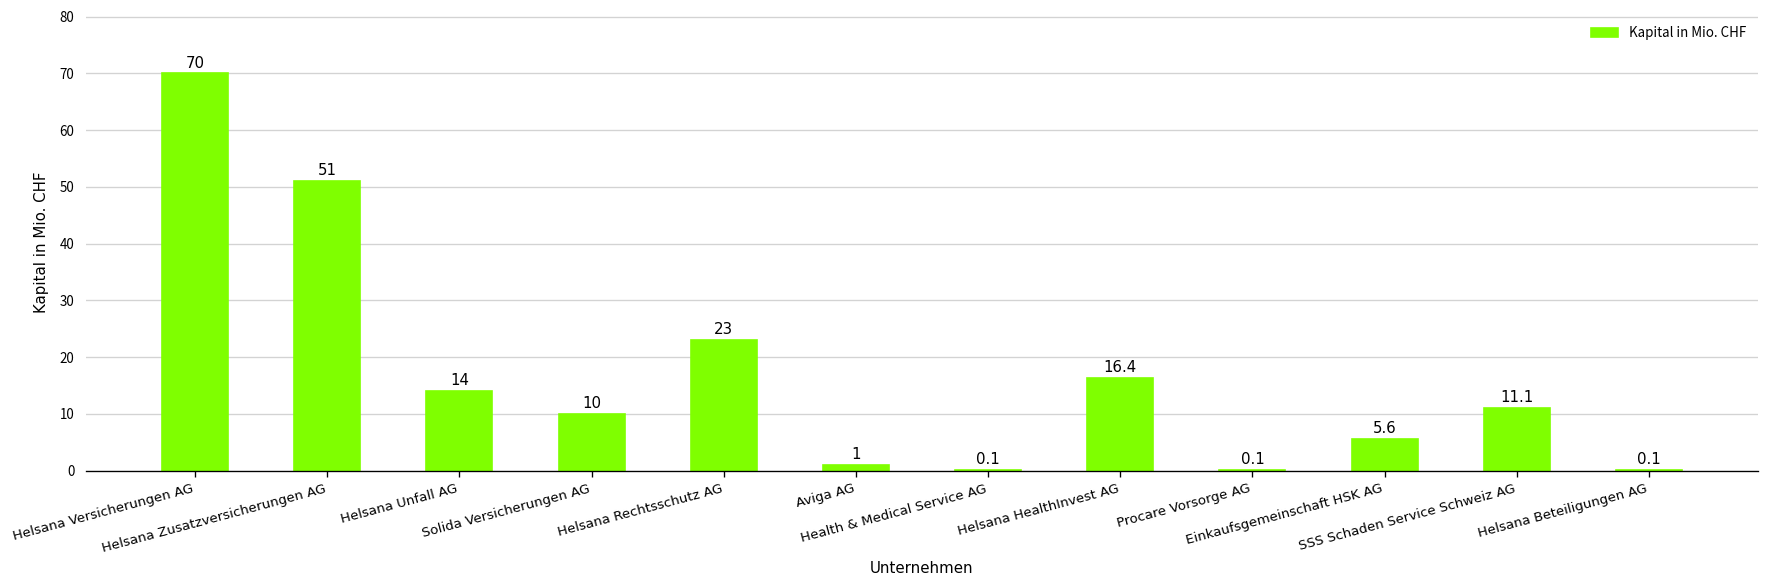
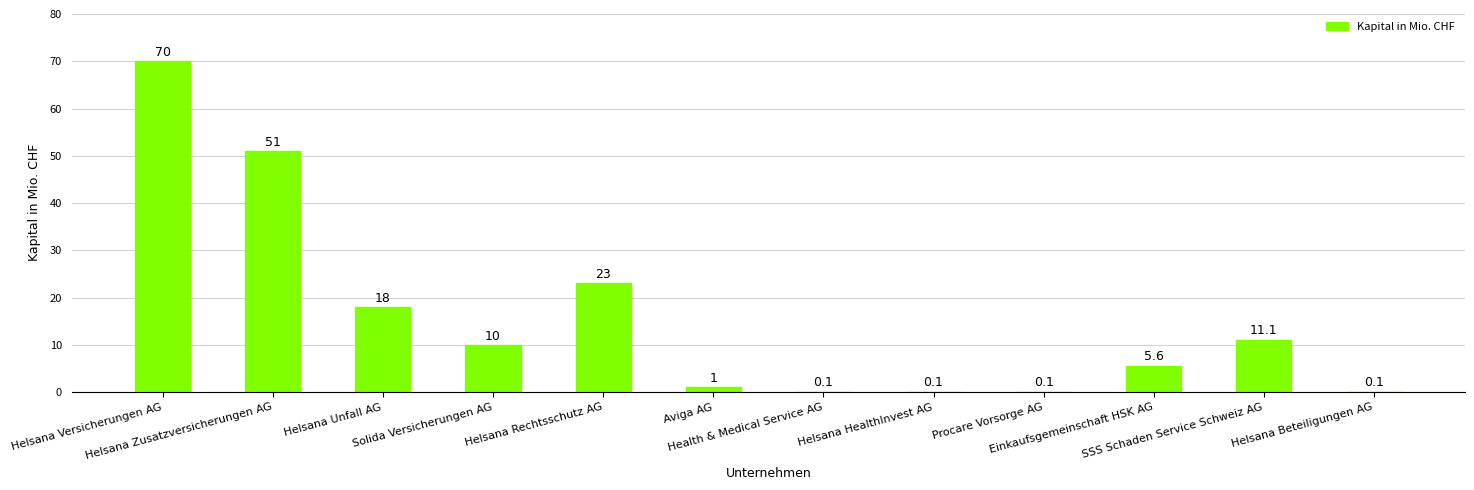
Helsana Unfall AG: 14 -> 18
Helsana HealthInvest AG: 16.4 -> 0.1
